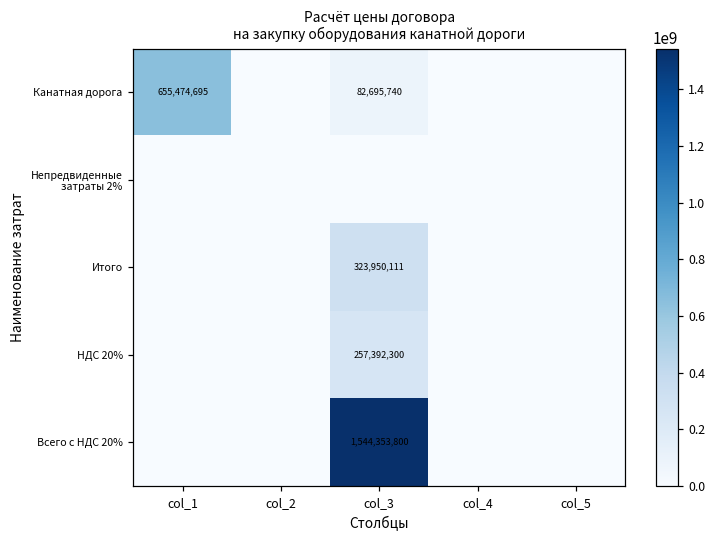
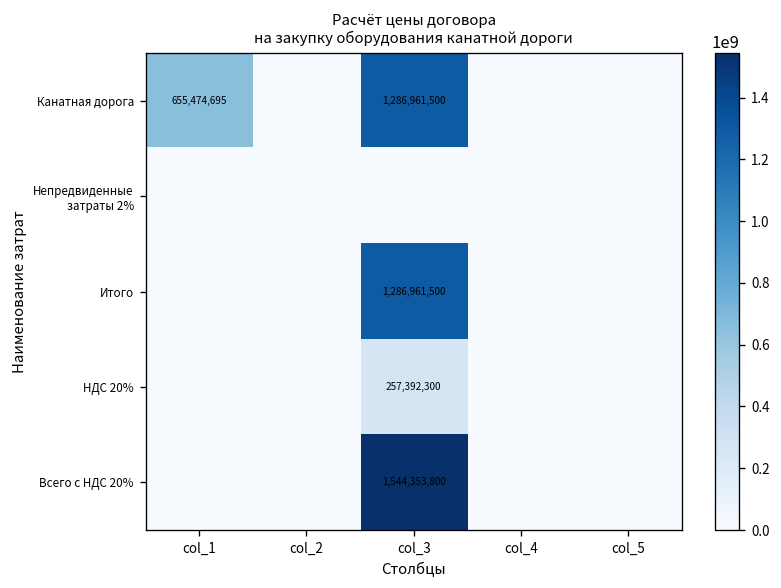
Канатная дорога, col_3: 82,695,740 -> 1,286,961,500
Итого, col_3: 323,950,111 -> 1,286,961,500
